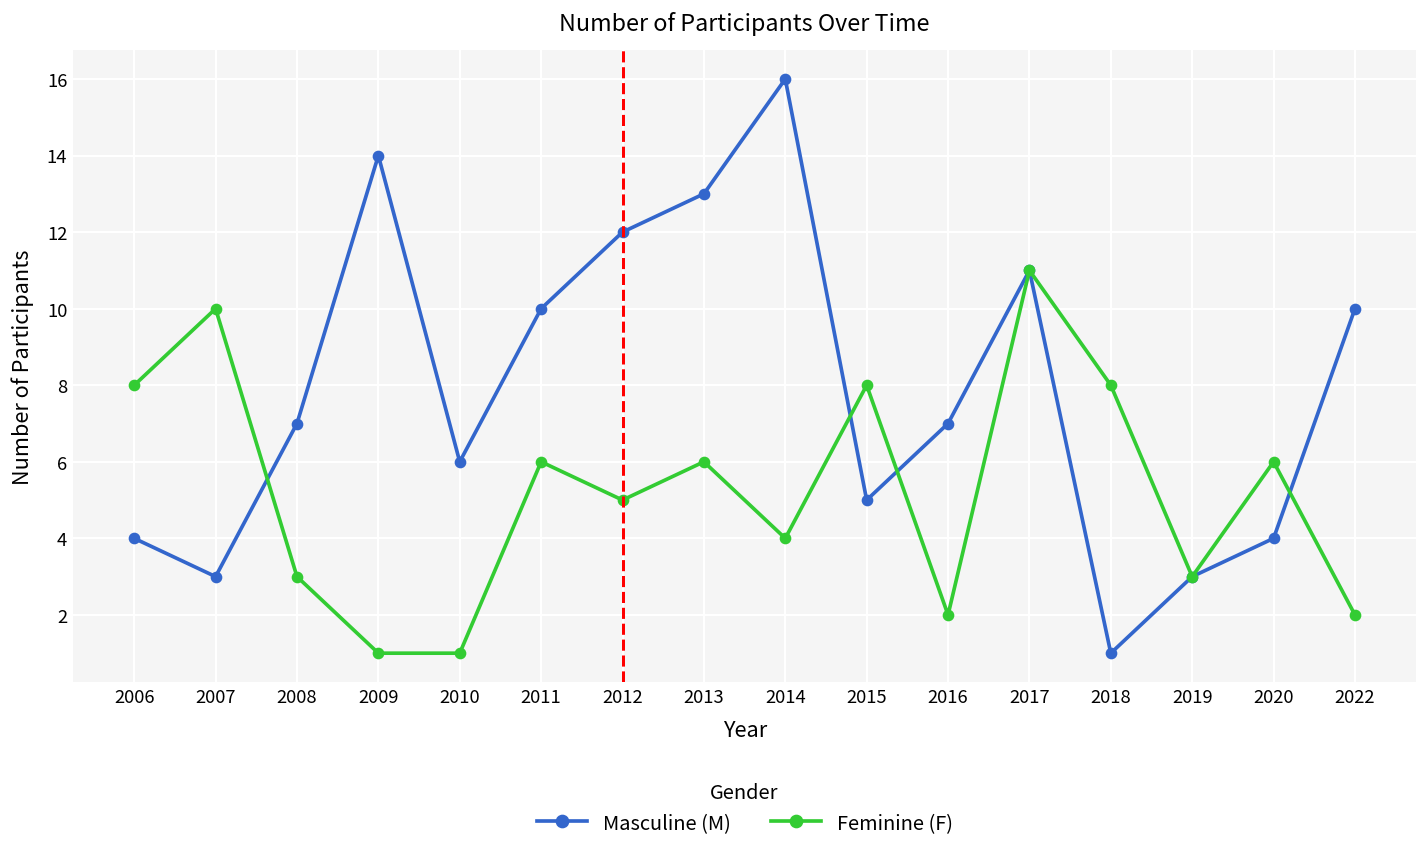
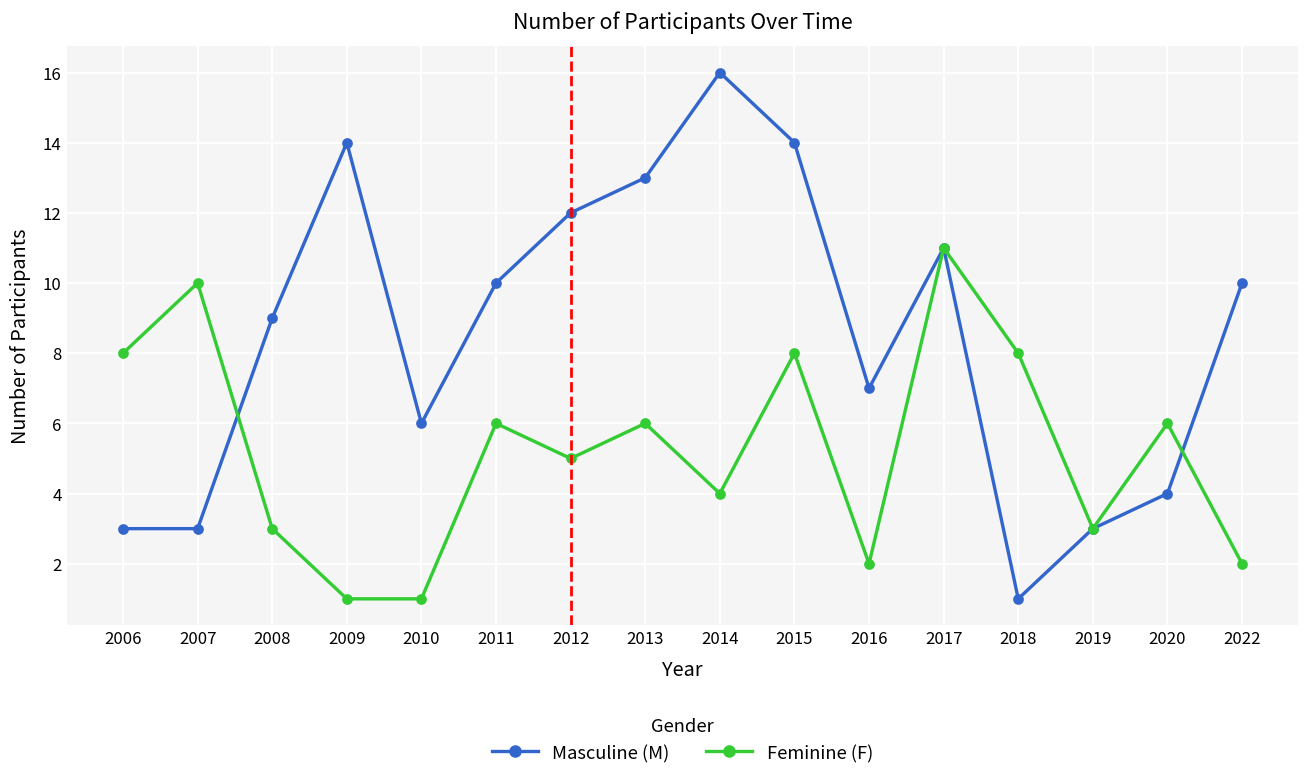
Masculine (M), 2006: 4 -> 3
Masculine (M), 2008: 7 -> 9
Masculine (M), 2015: 5 -> 14
